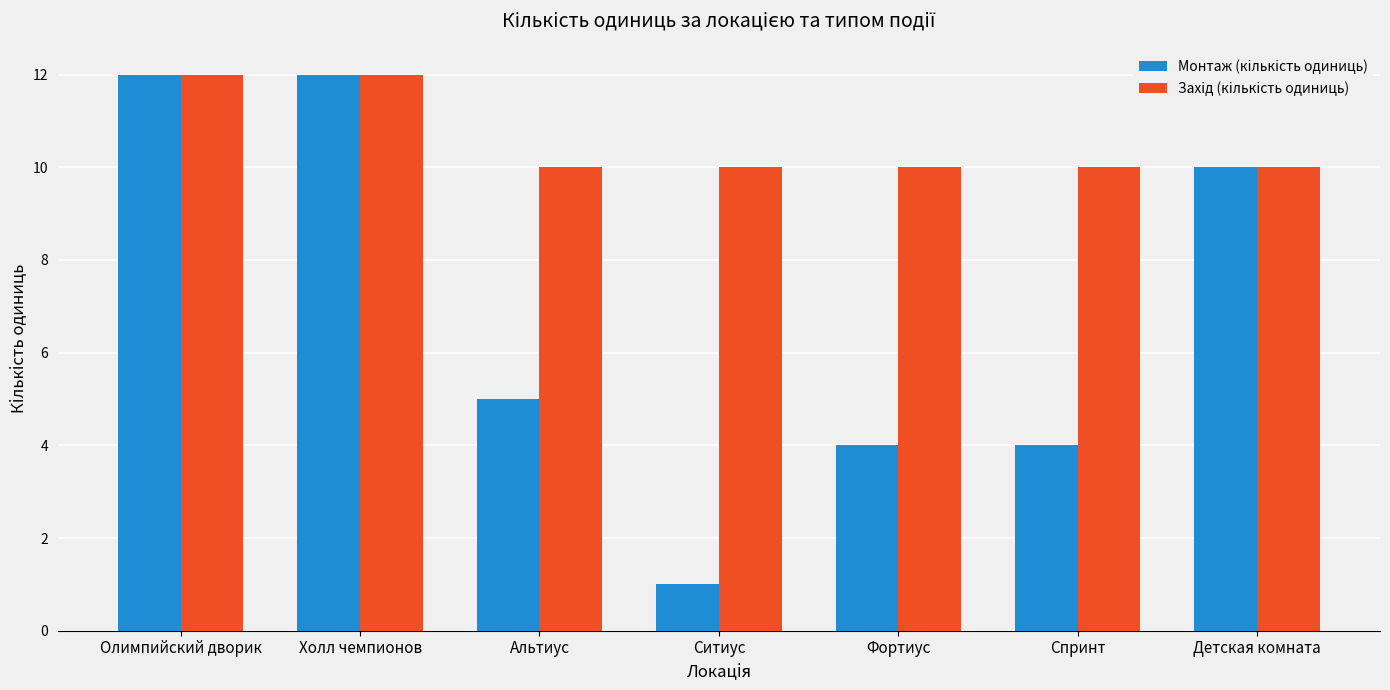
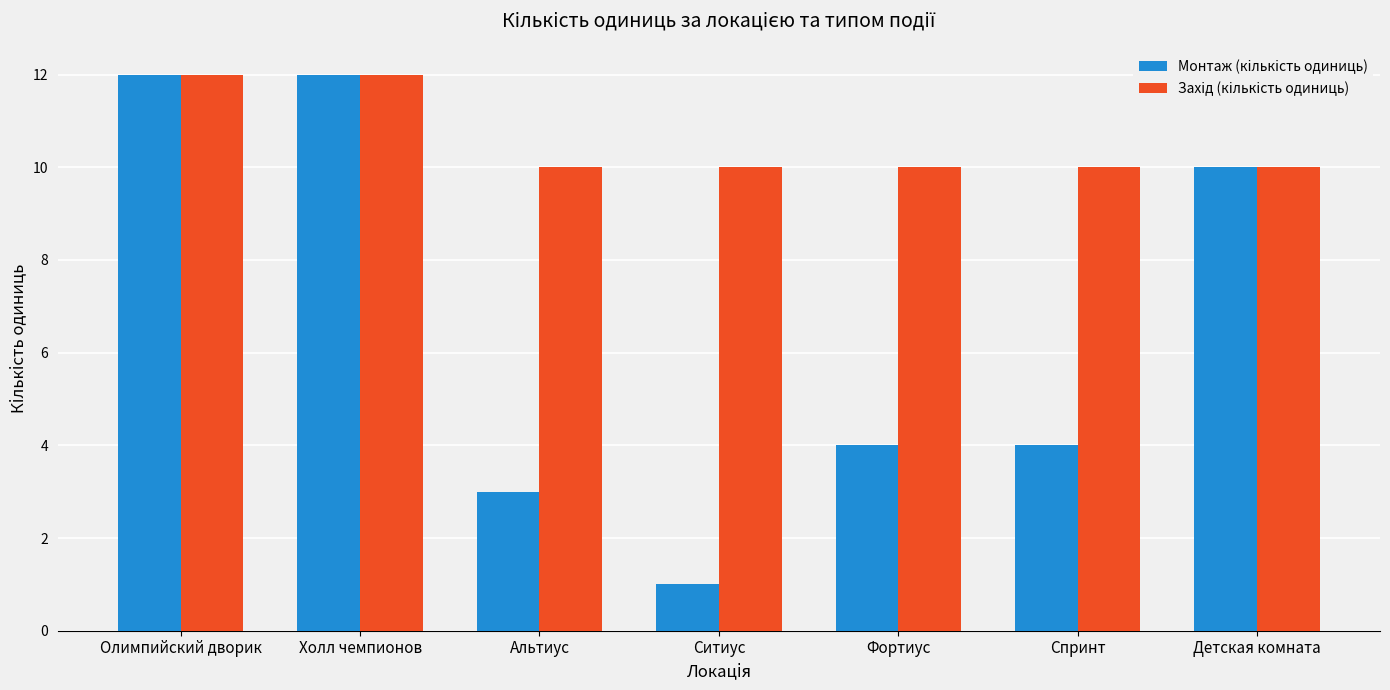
Монтаж (кількість одиниць), Альтиус: 5 -> 3
